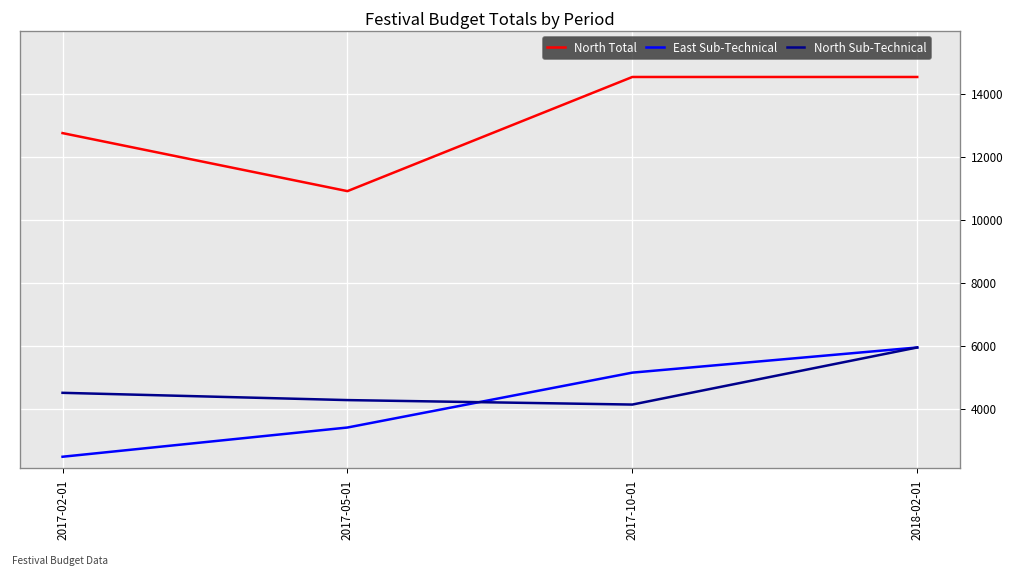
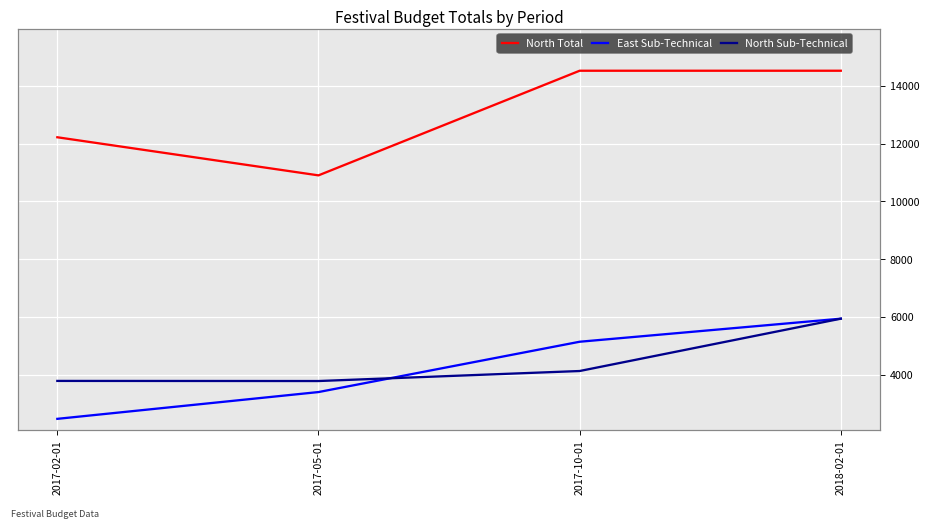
North Total, 2017-02-01: 12700 -> 12200
North Sub-Technical, 2017-02-01: 4500 -> 3800
North Sub-Technical, 2017-05-01: 4300 -> 3800
